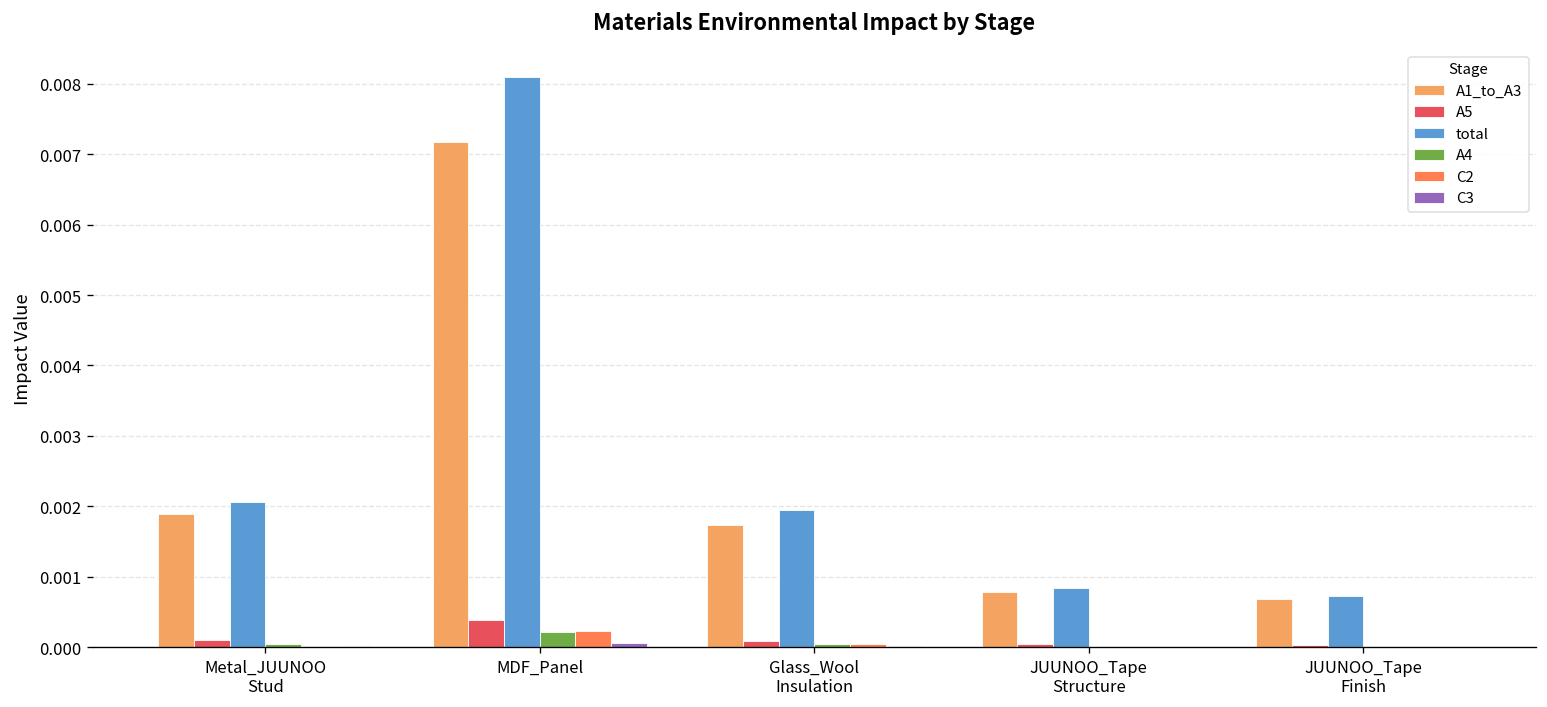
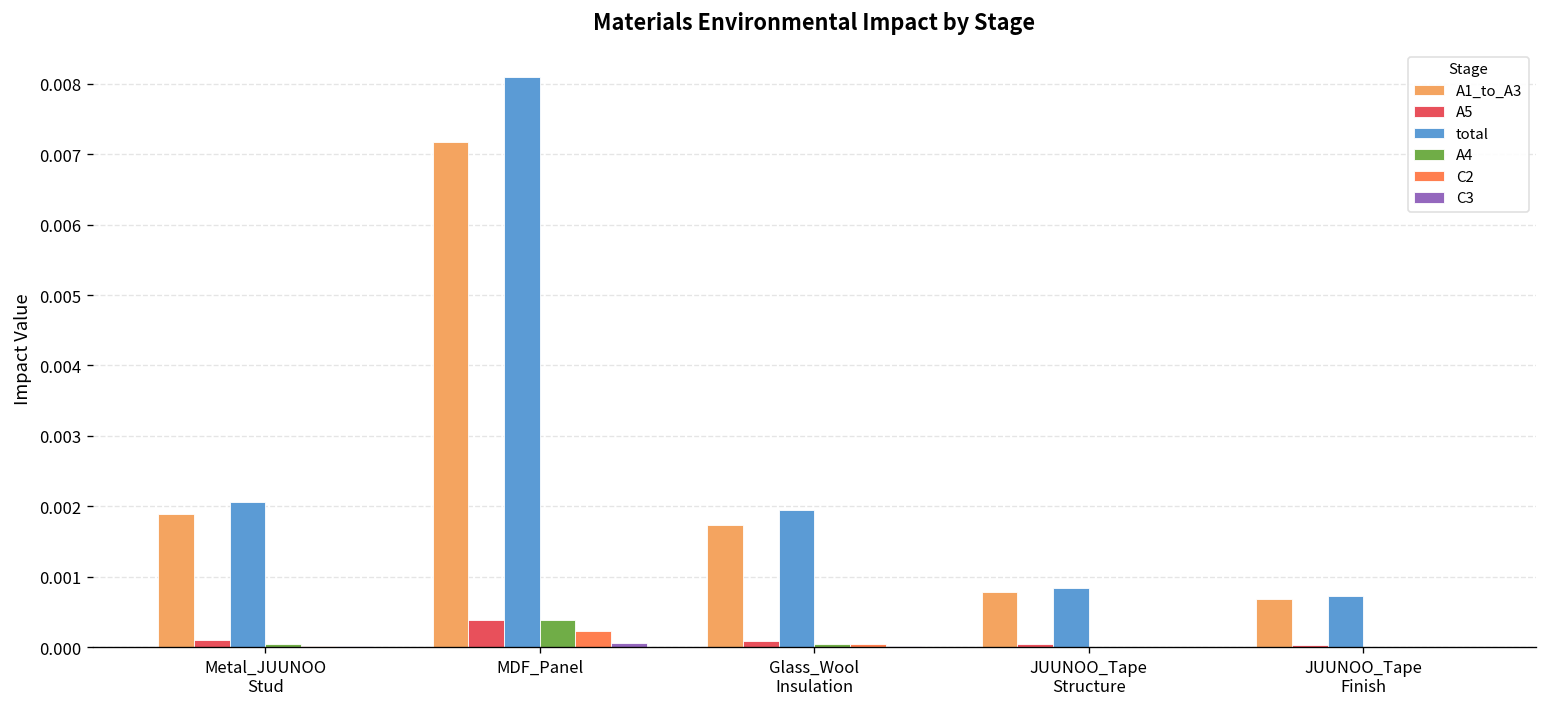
A4, MDF_Panel: 0.0002 -> 0.0004
